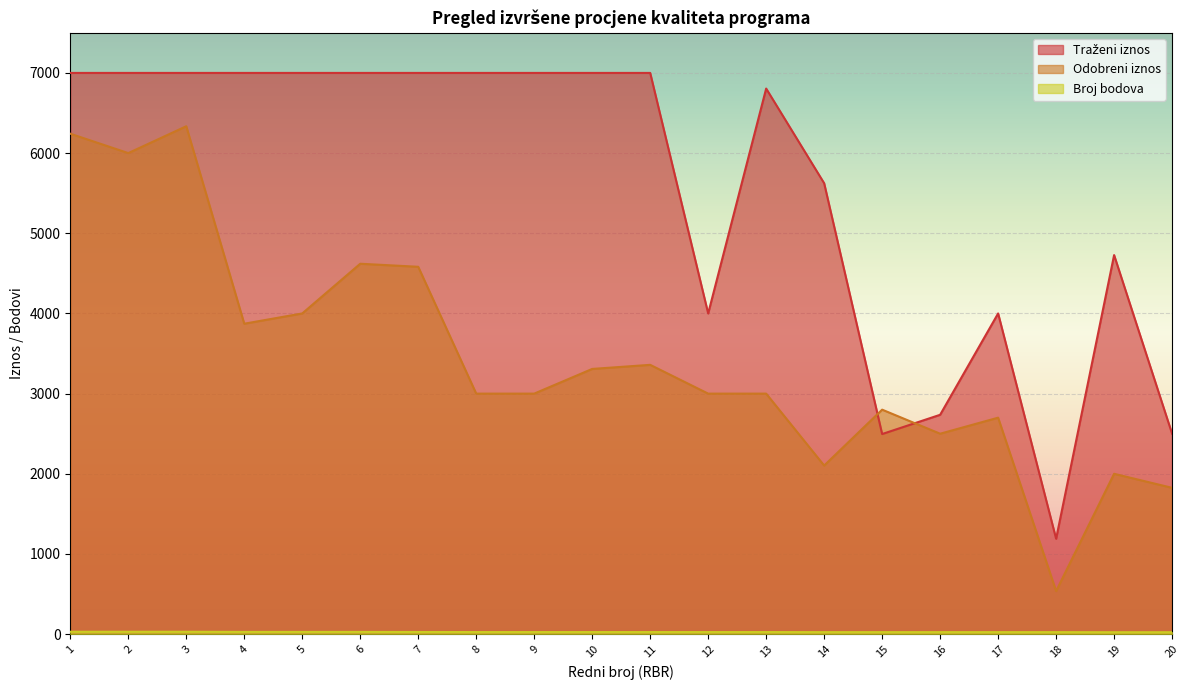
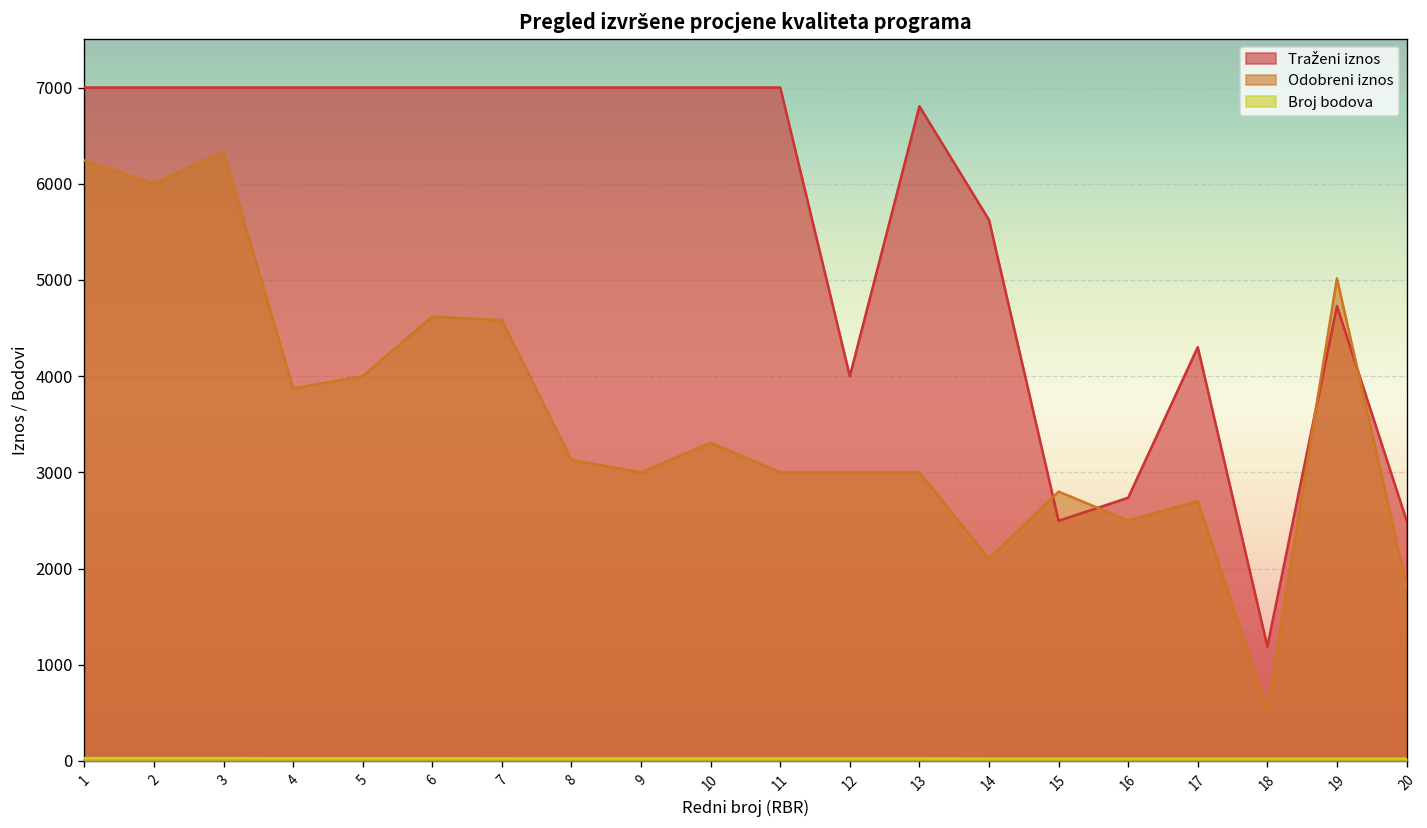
Odobreni iznos, 8: 3000 -> 3100
Odobreni iznos, 11: 3400 -> 3000
Traženi iznos, 17: 4000 -> 4300
Odobreni iznos, 19: 2000 -> 5000
